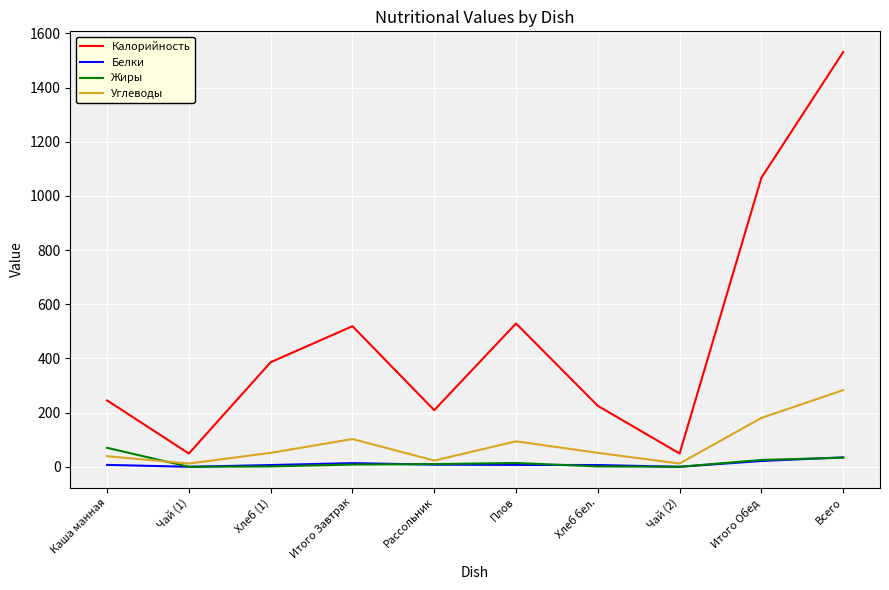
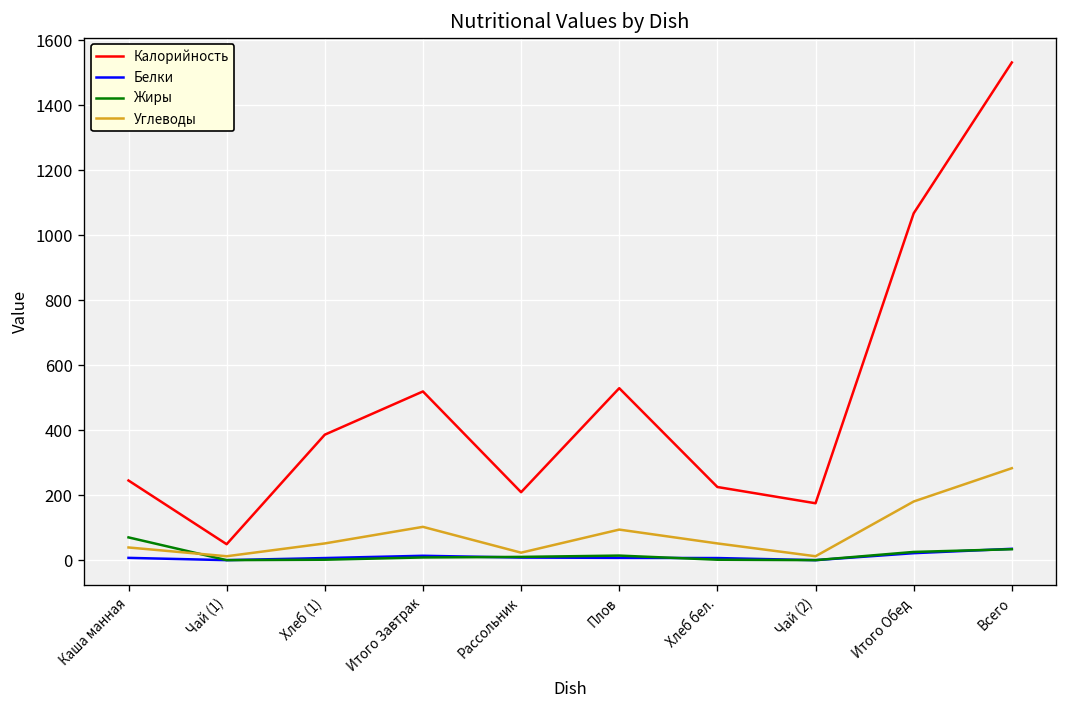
Калорийность, Чай (2): 50 -> 180
